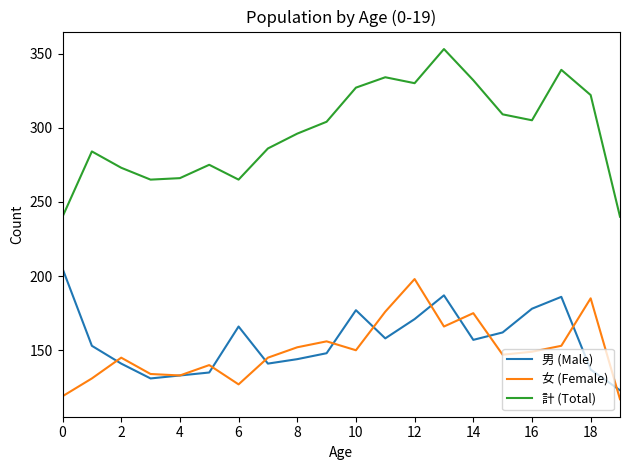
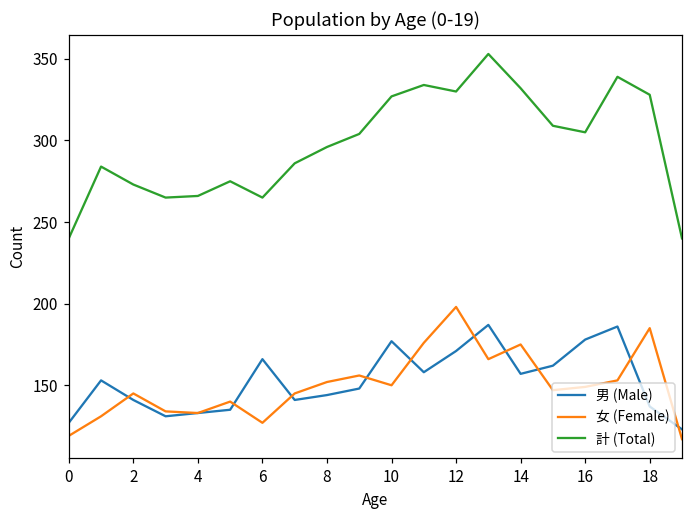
男 (Male), 0: 205 -> 127
計 (Total), 18: 322 -> 328
